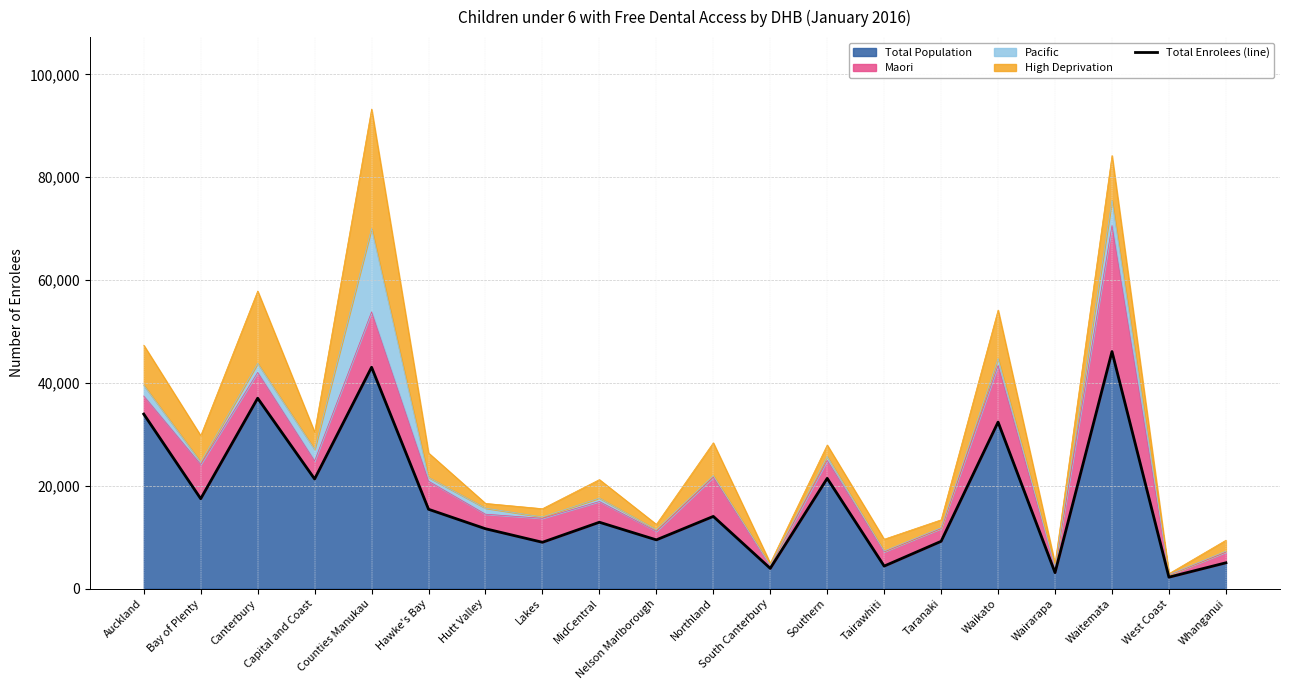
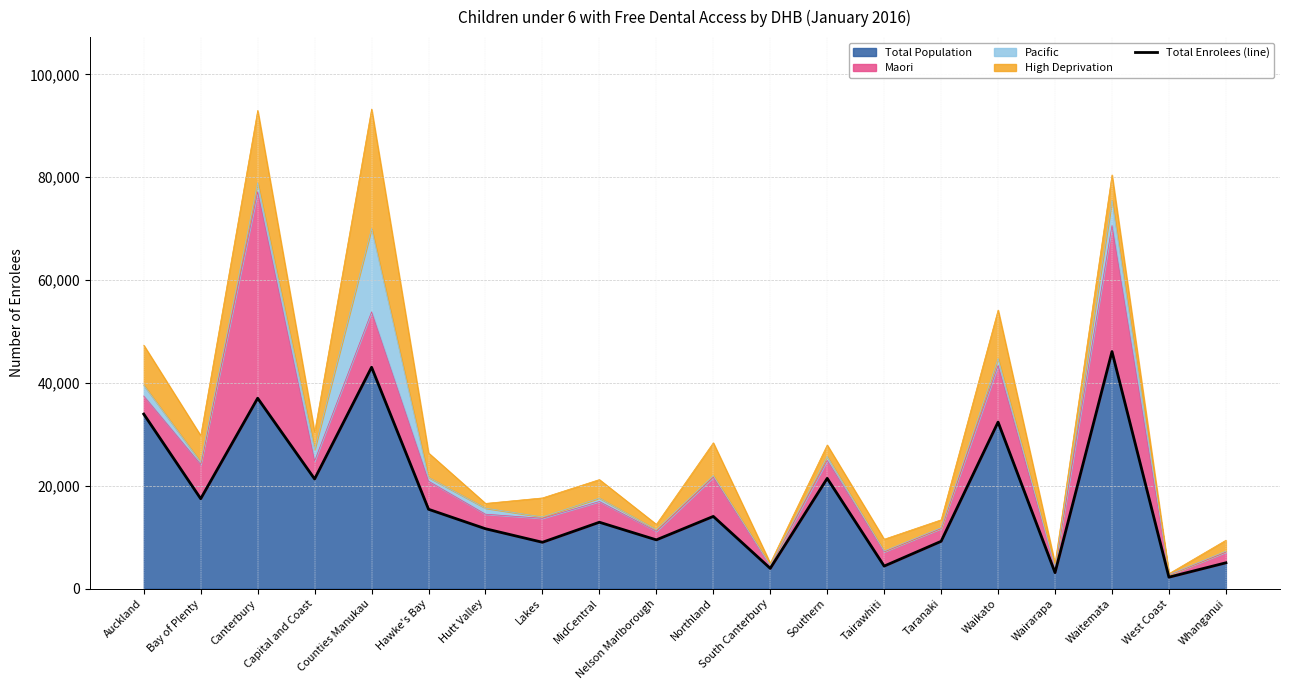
Maori, Canterbury: 5,000 -> 40,000
High Deprivation, Lakes: 2,000 -> 4,000
High Deprivation, Waitemata: 9,000 -> 5,000
